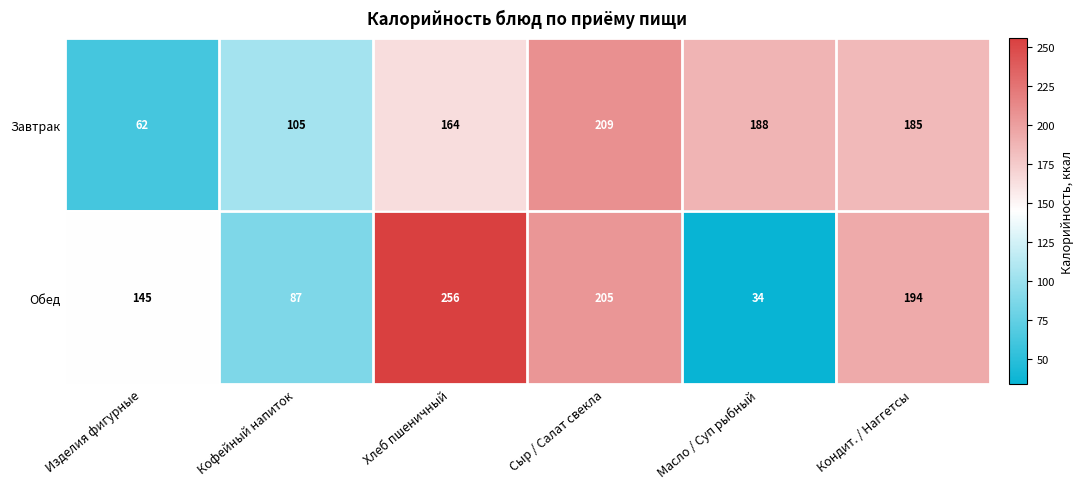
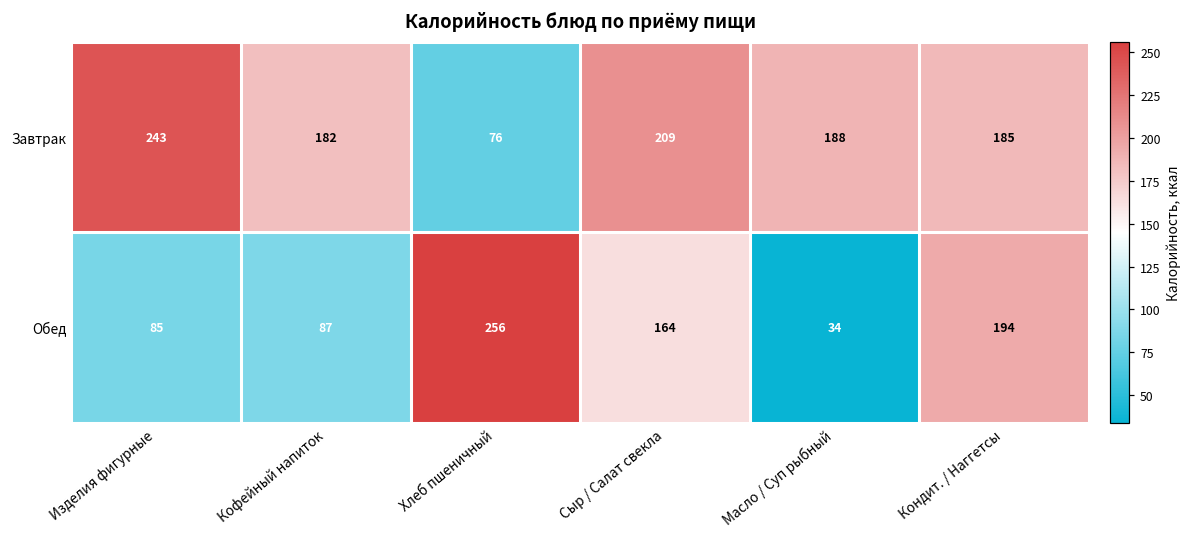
Завтрак, Изделия фигурные: 62 -> 243
Завтрак, Кофейный напиток: 105 -> 182
Завтрак, Хлеб пшеничный: 164 -> 76
Обед, Изделия фигурные: 145 -> 85
Обед, Сыр / Салат свекла: 205 -> 164
